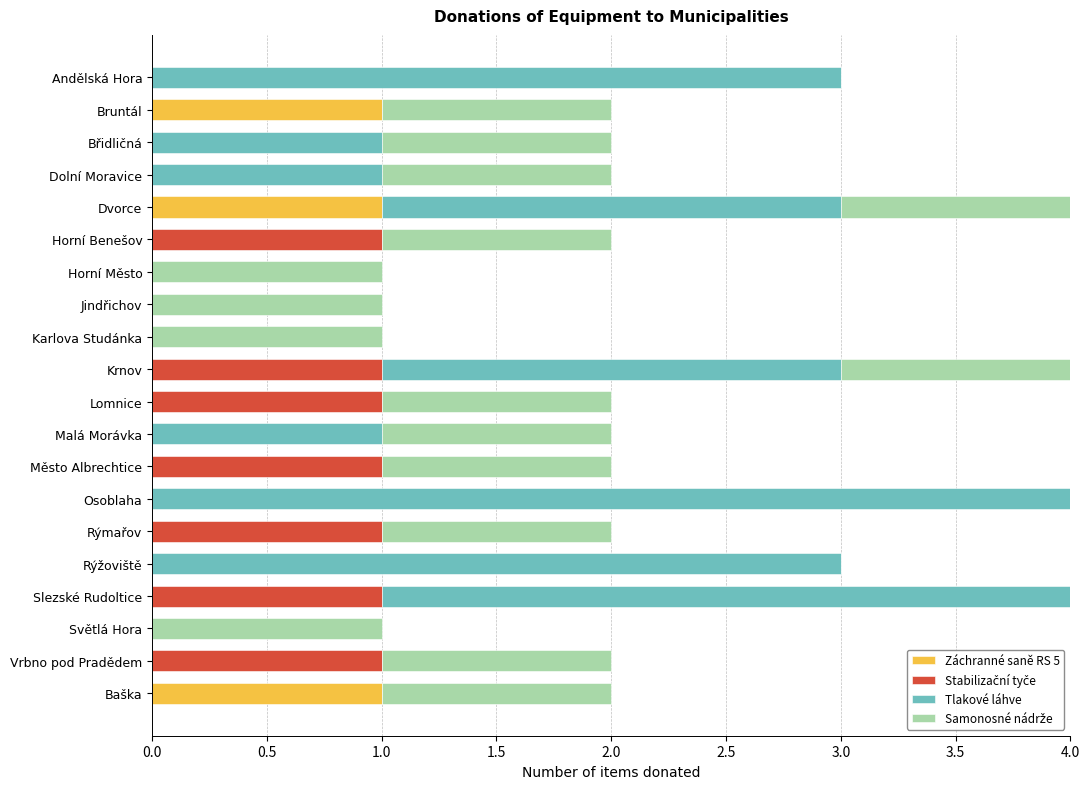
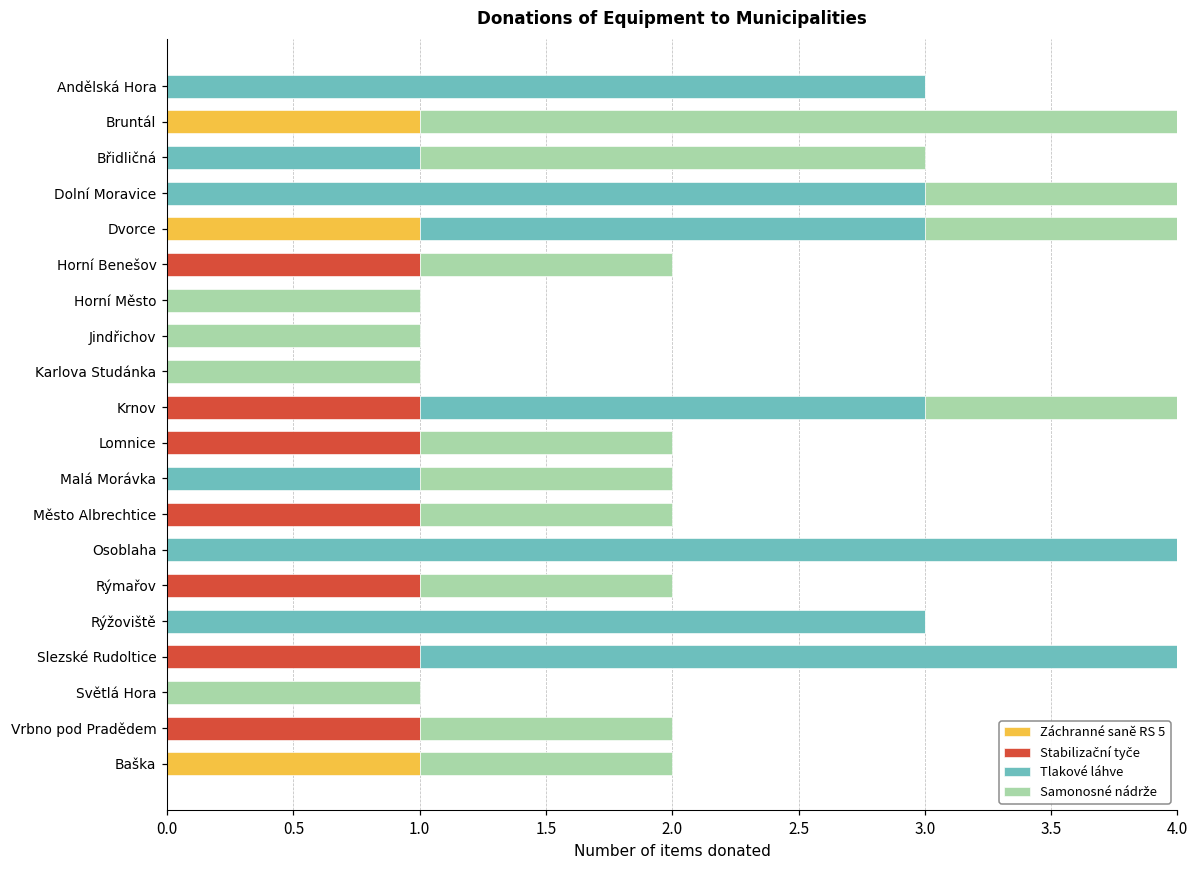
Samonosné nádrže, Bruntál: 1 -> 3
Samonosné nádrže, Břidličná: 1 -> 2
Tlakové láhve, Dolní Moravice: 1 -> 3
